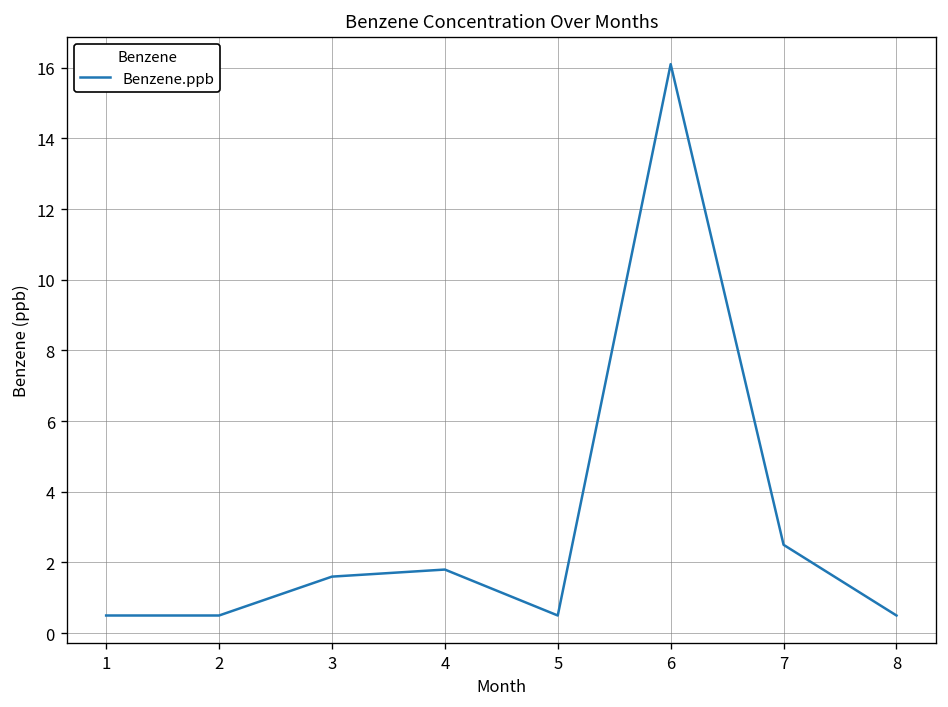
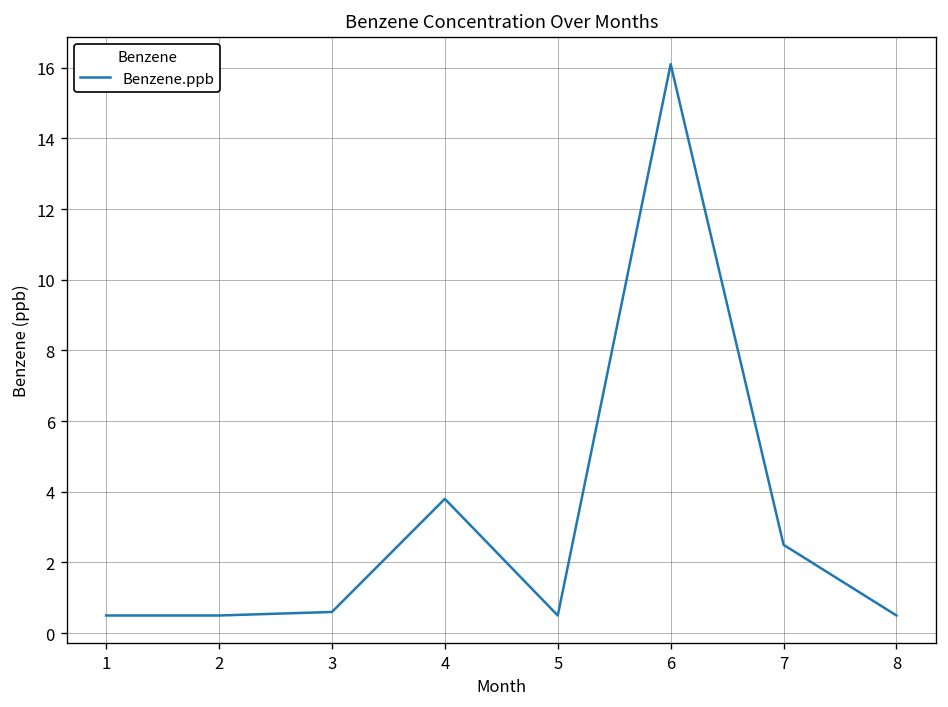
3: 1.6 -> 0.6
4: 1.8 -> 3.8
